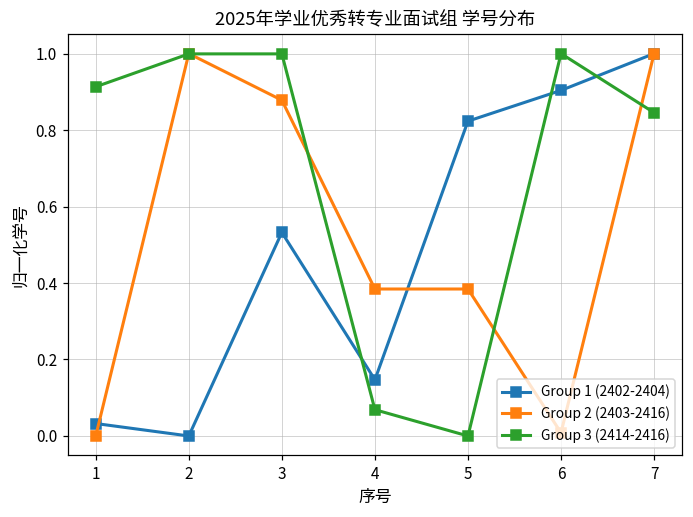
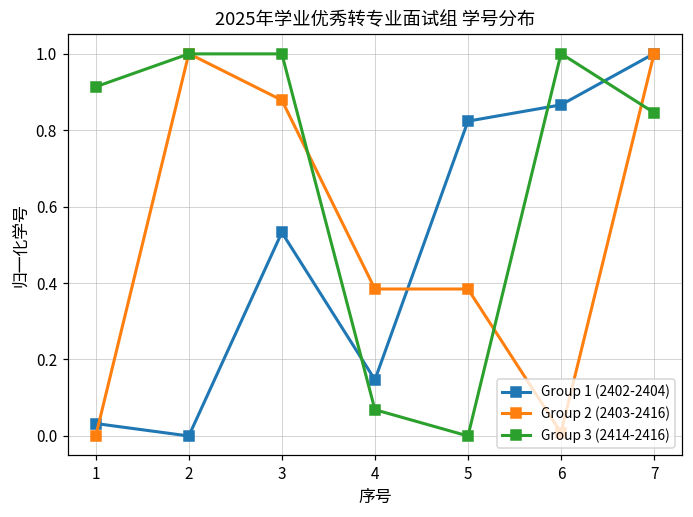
Group 1 (2402-2404), 6: 0.90 -> 0.87
